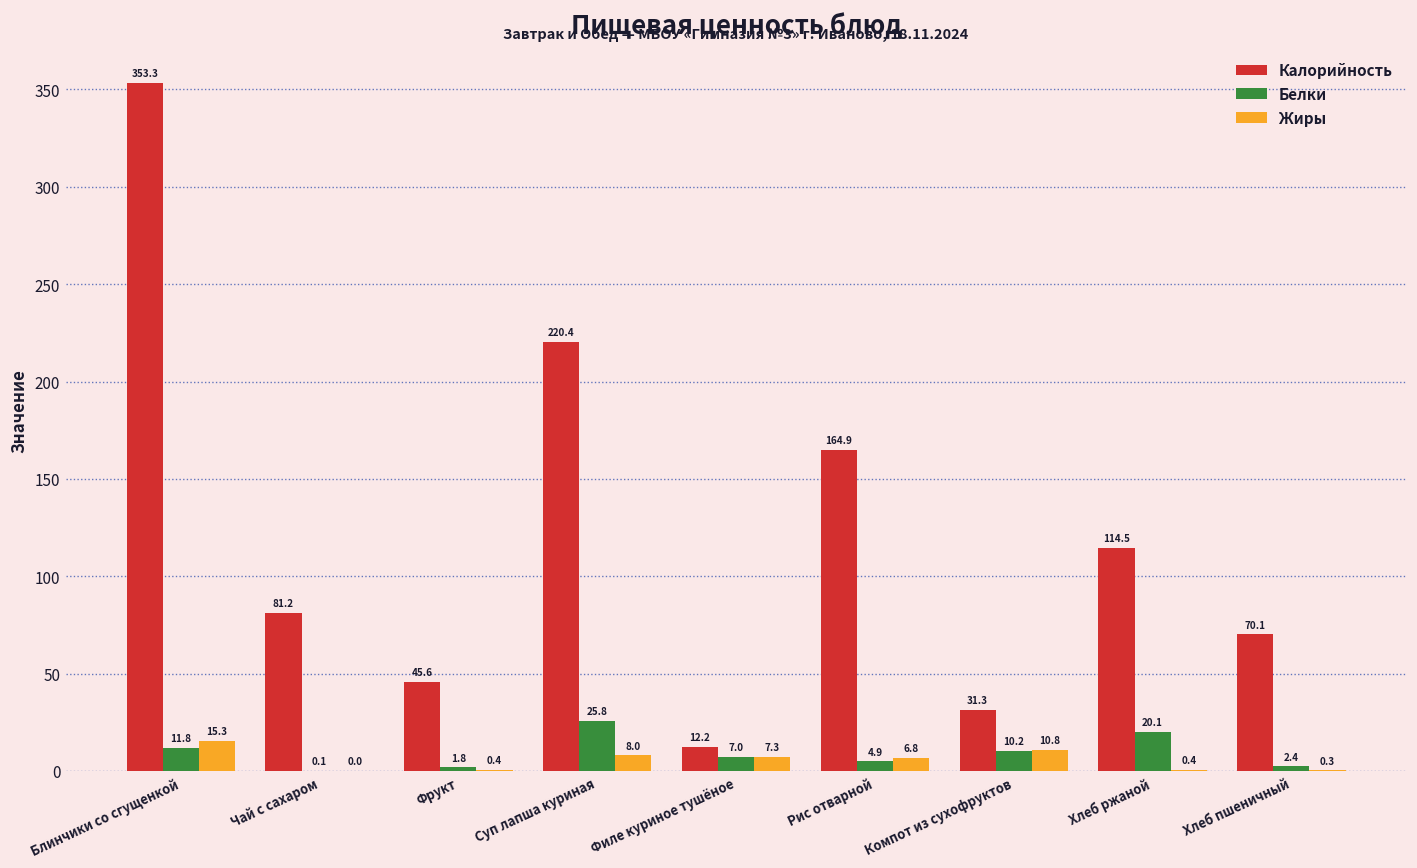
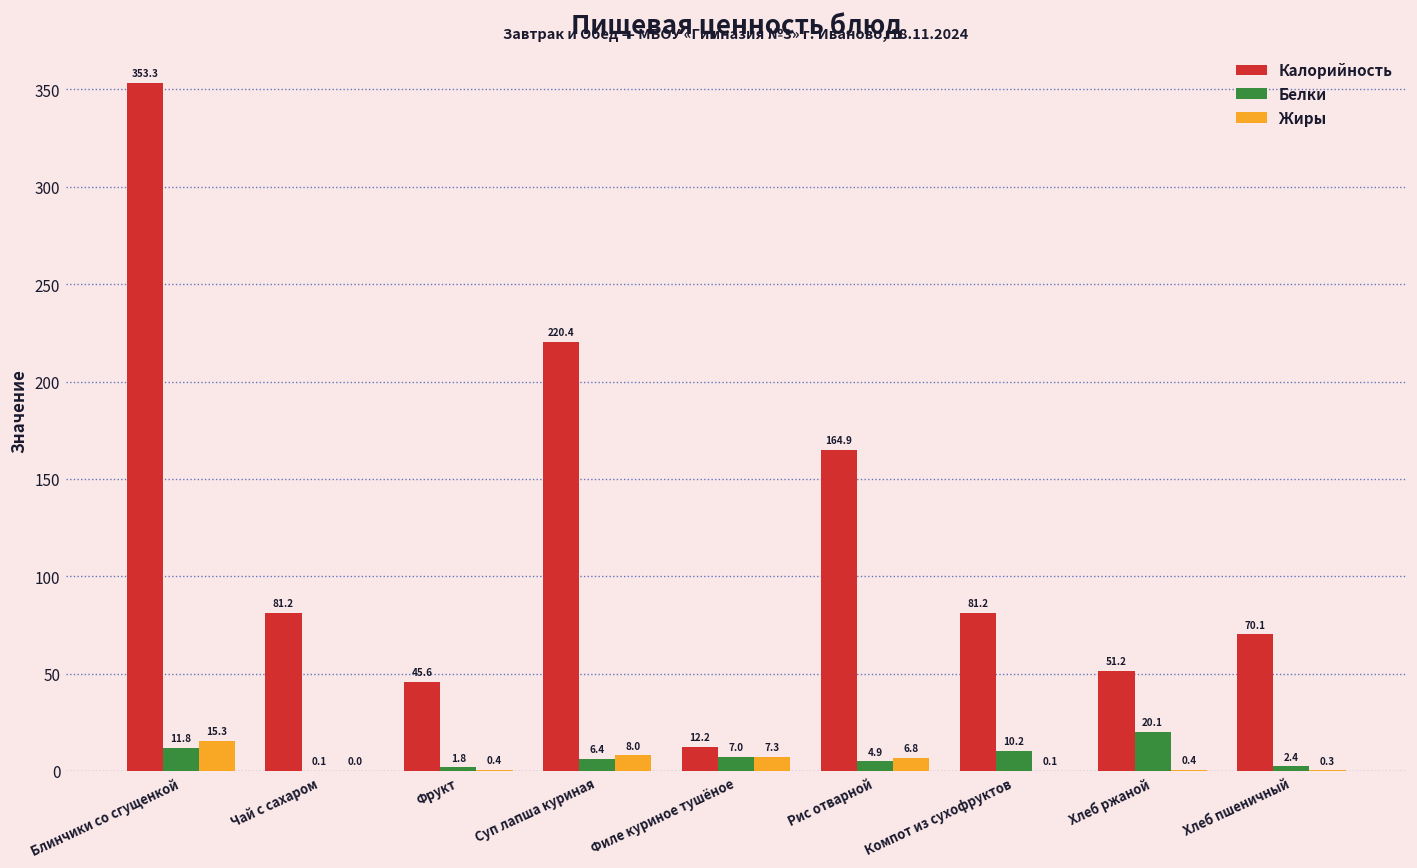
Белки, Суп лапша куриная: 25.8 -> 6.4
Калорийность, Компот из сухофруктов: 31.3 -> 81.2
Жиры, Компот из сухофруктов: 10.8 -> 0.1
Калорийность, Хлеб ржаной: 114.5 -> 51.2
